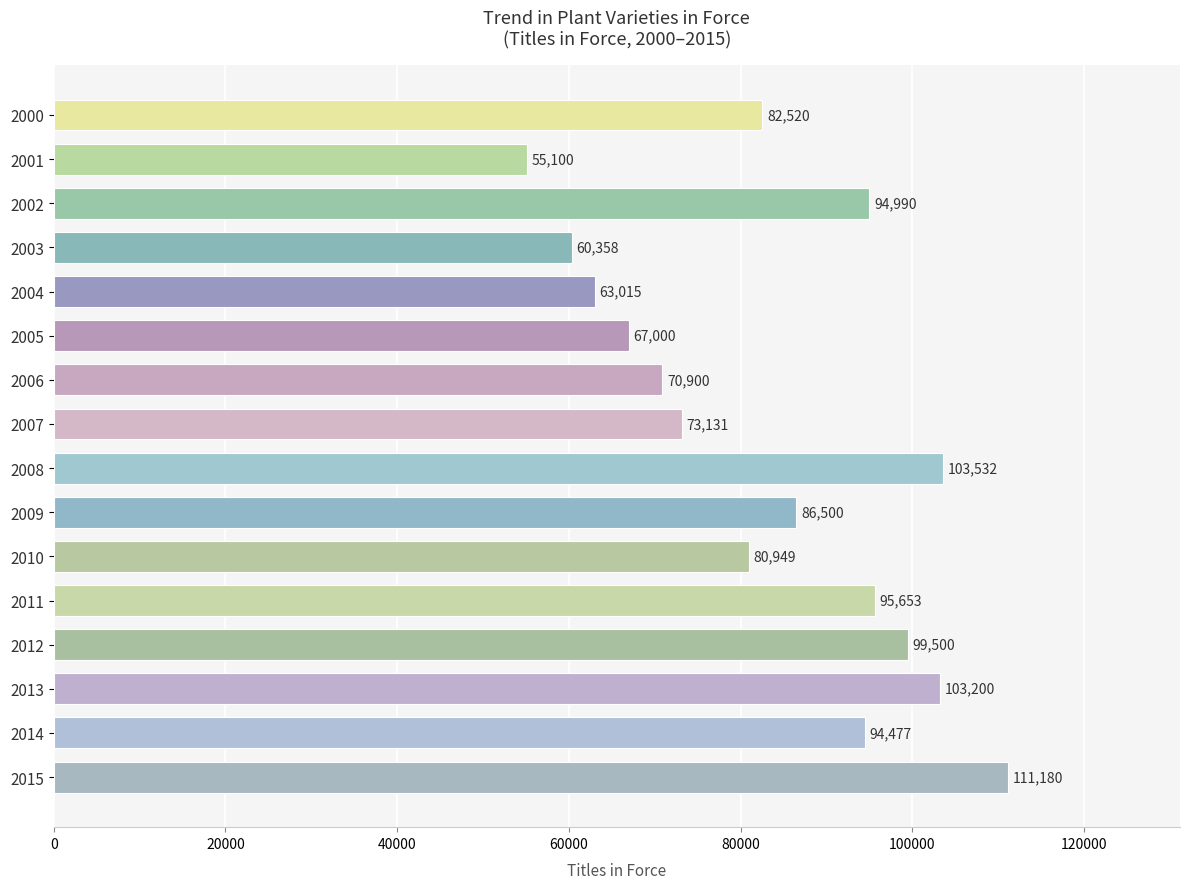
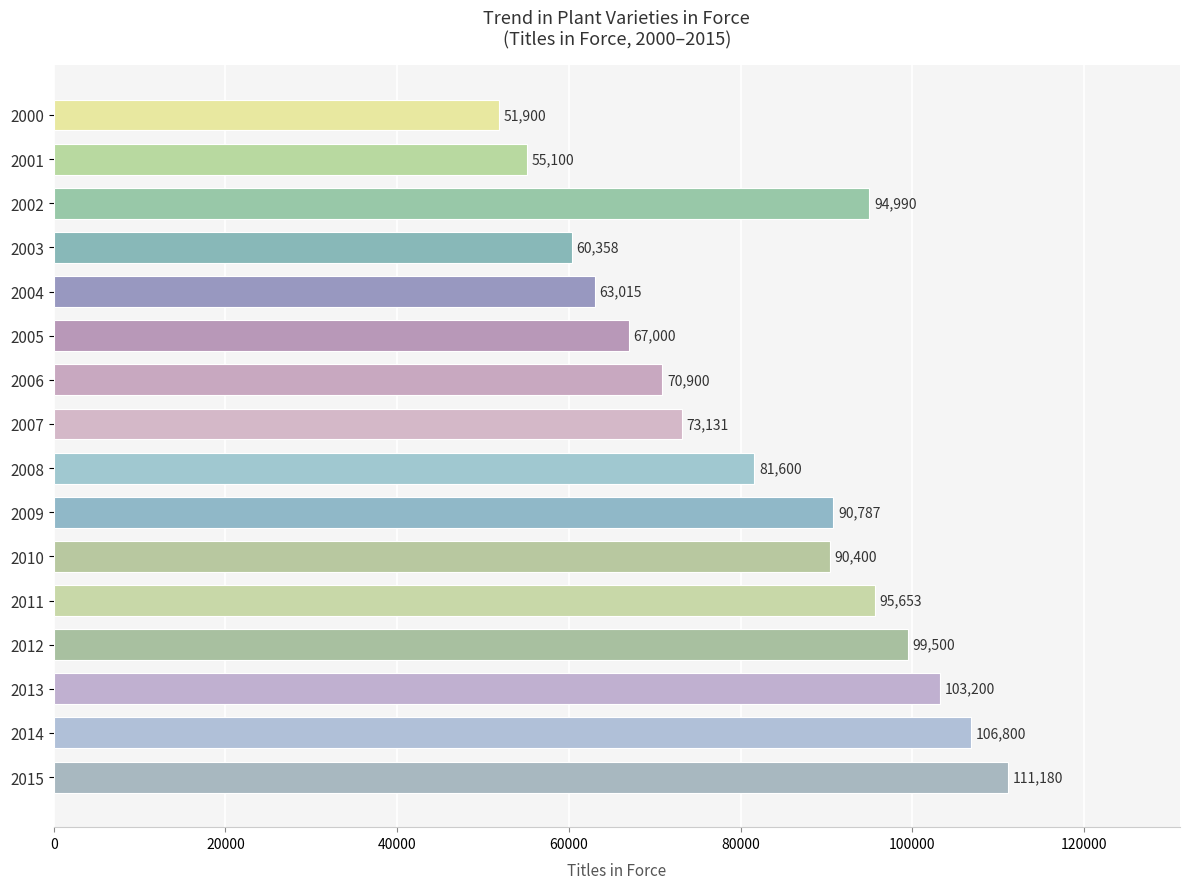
2000: 82,520 -> 51,900
2008: 103,532 -> 81,600
2009: 86,500 -> 90,787
2010: 80,949 -> 90,400
2014: 94,477 -> 106,800
